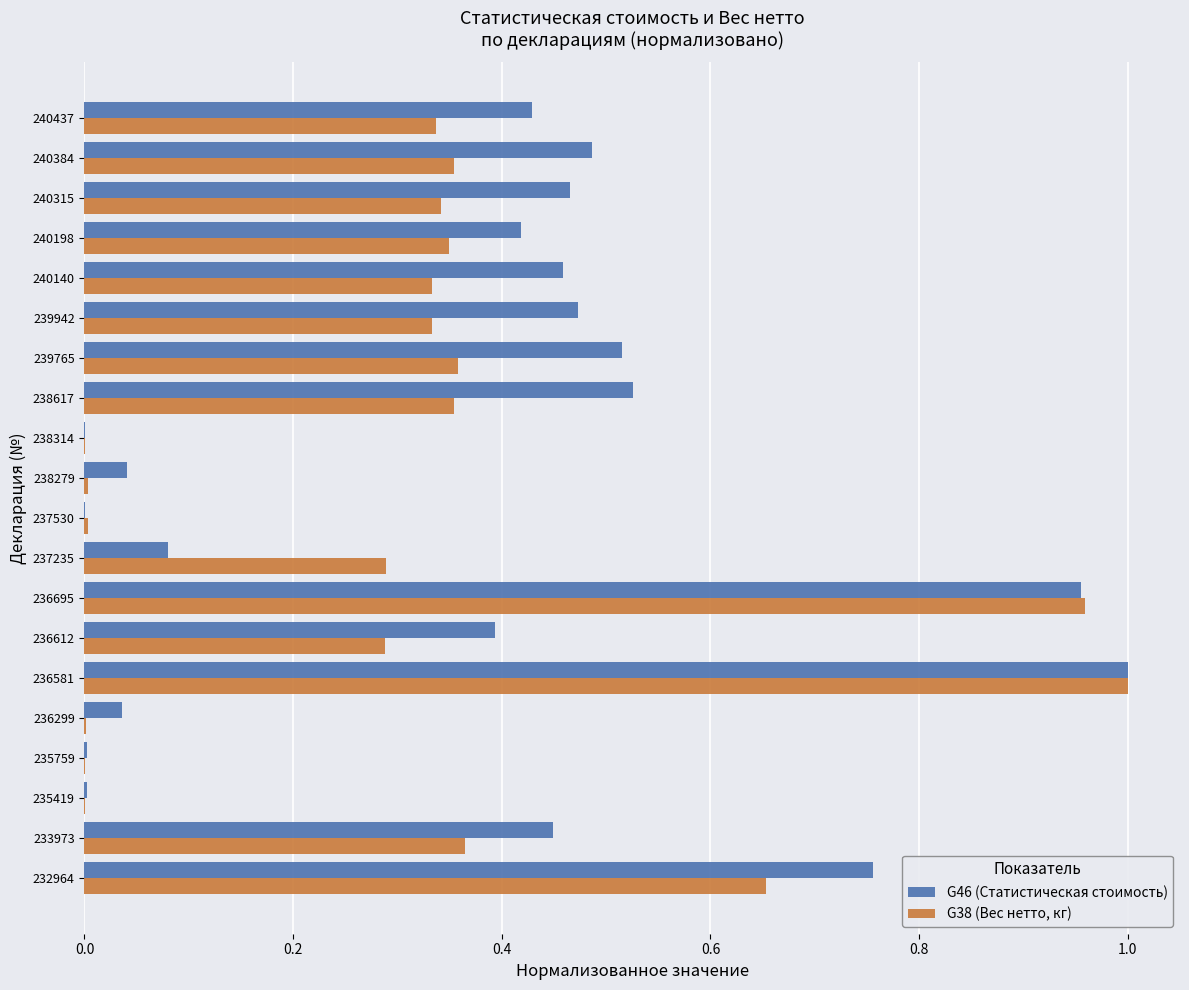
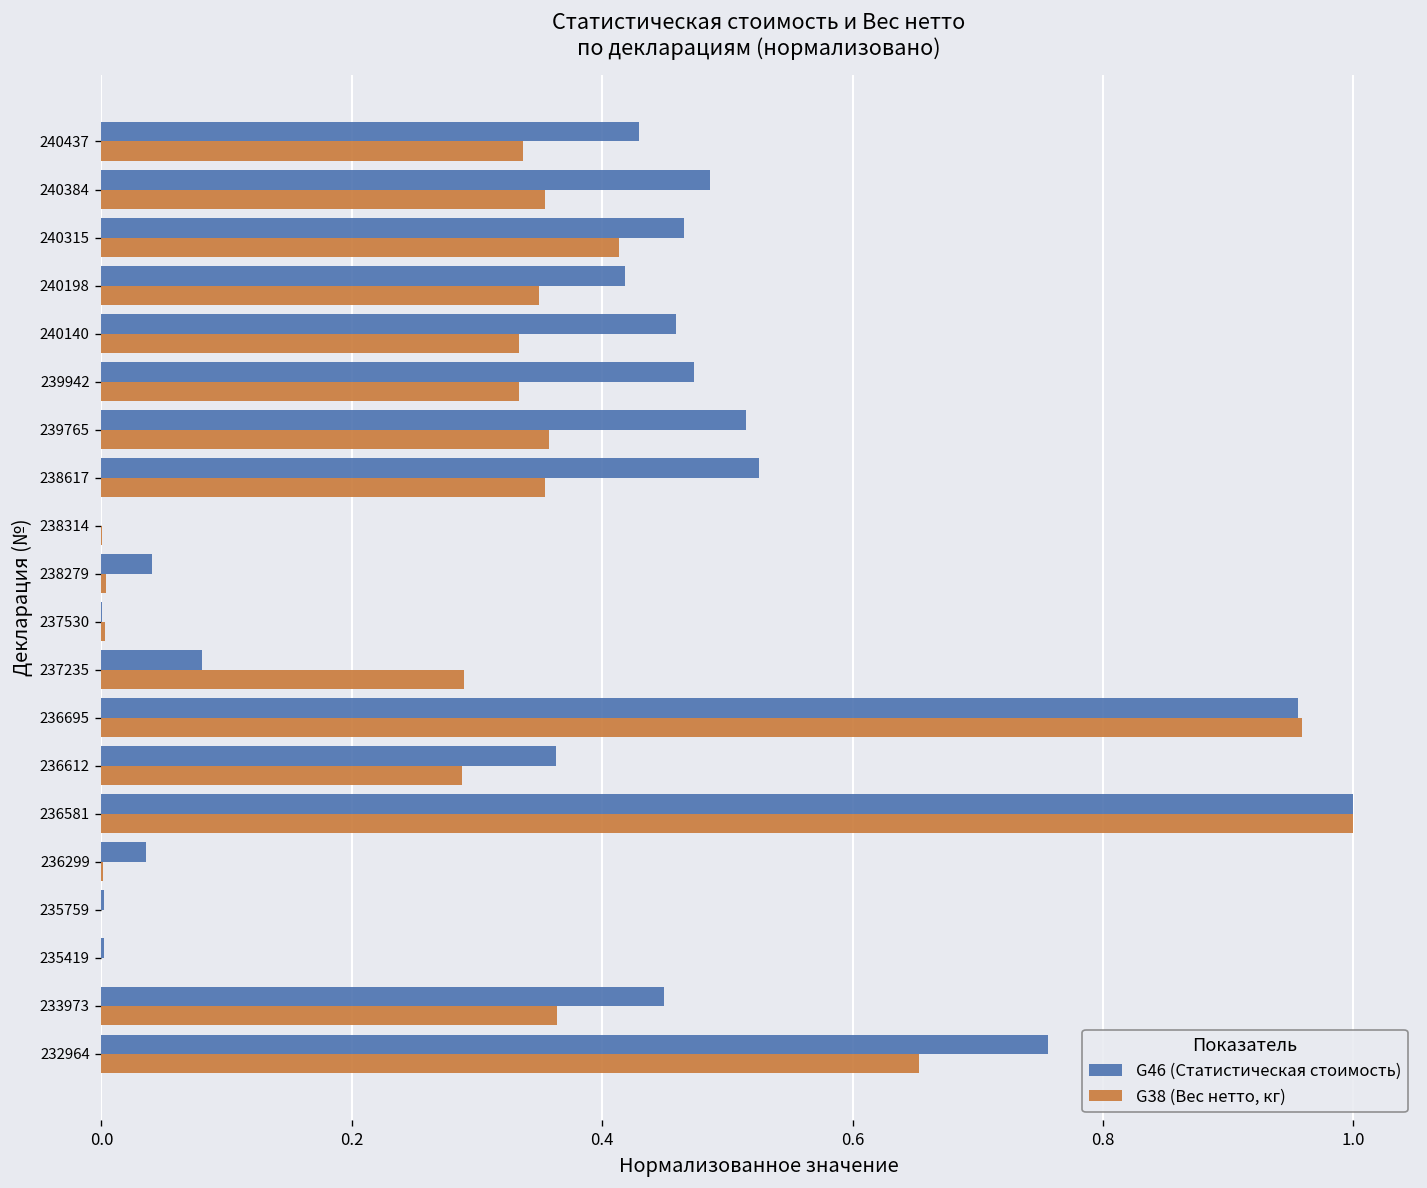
G38 (Вес нетто, кг), 240315: 0.341 -> 0.413
G46 (Статистическая стоимость), 236612: 0.394 -> 0.363
